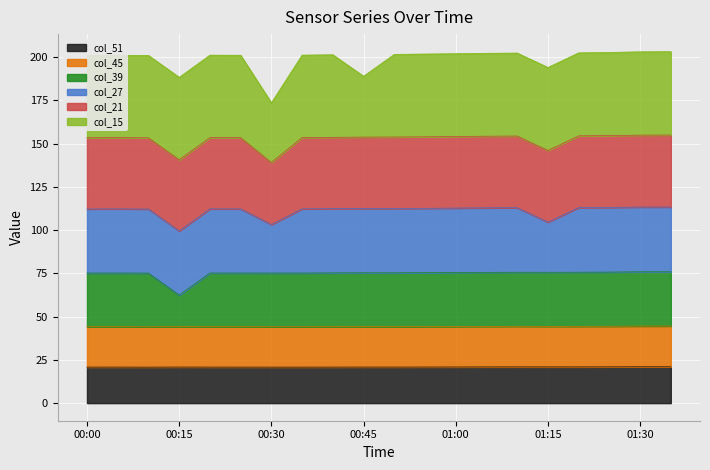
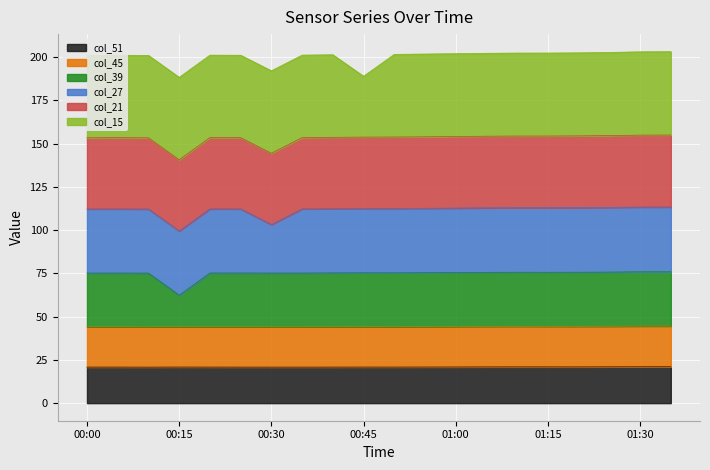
col_21, 00:30: 36 -> 41
col_15, 00:30: 34 -> 48
col_27, 01:15: 29 -> 37
